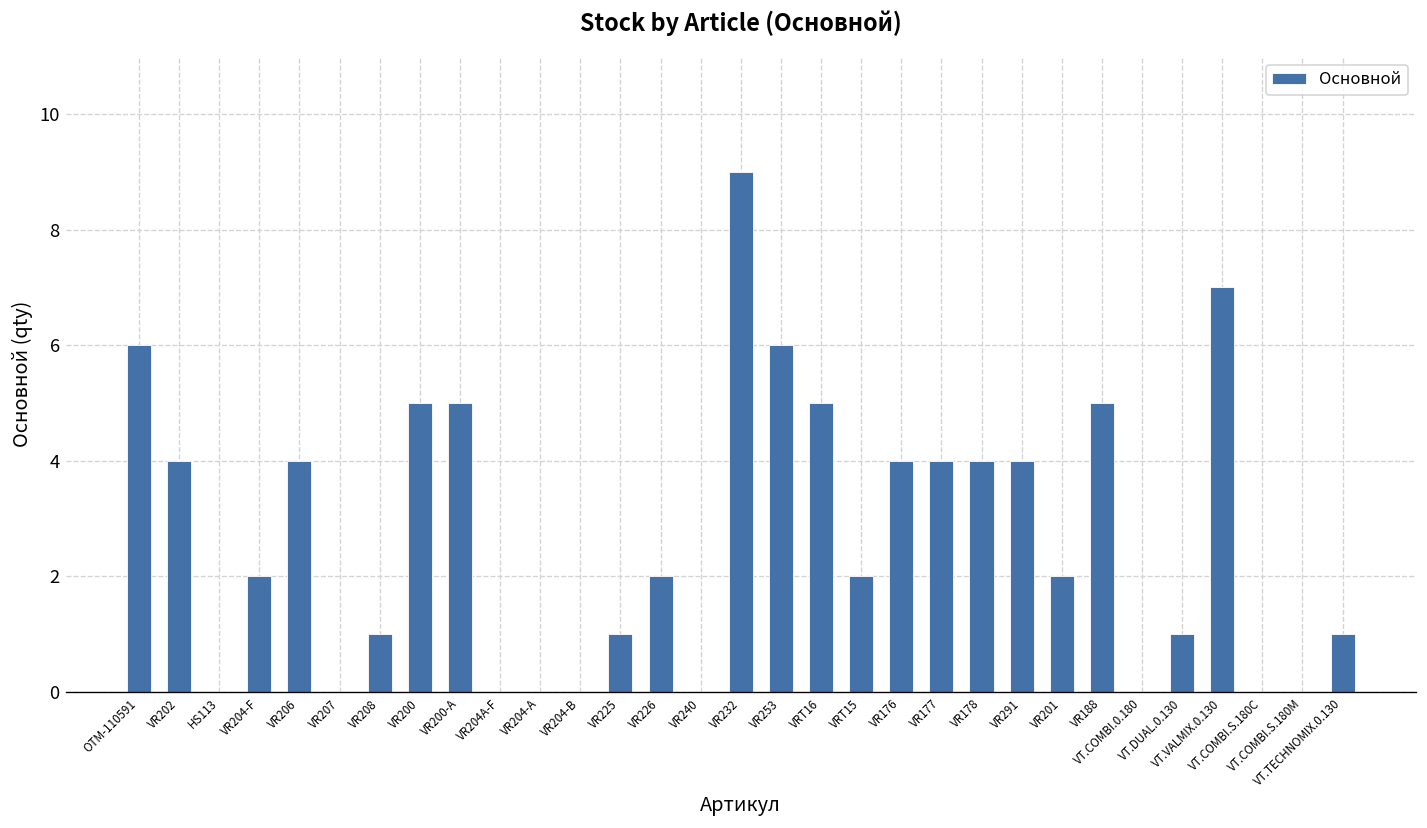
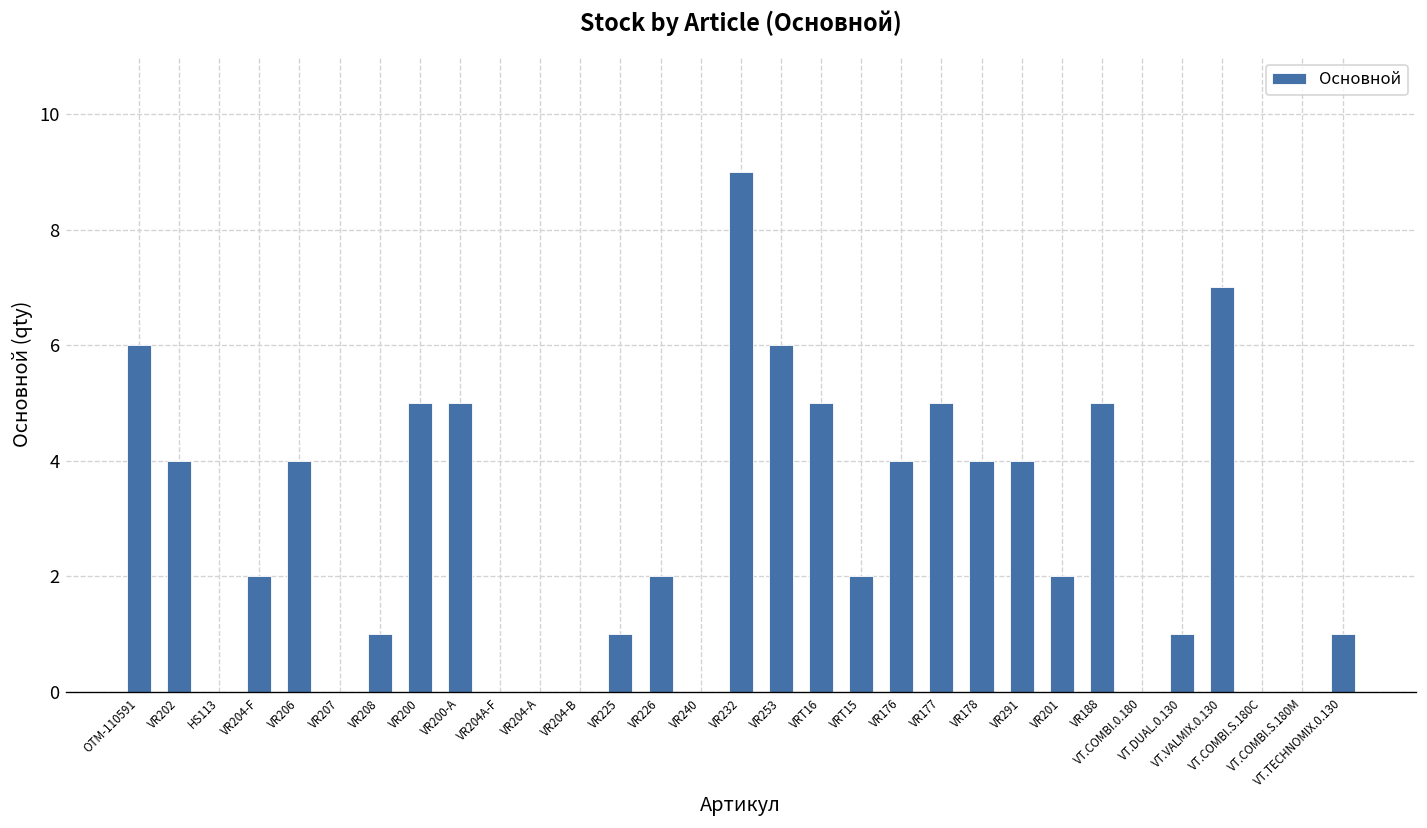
VR177: 4 -> 5
